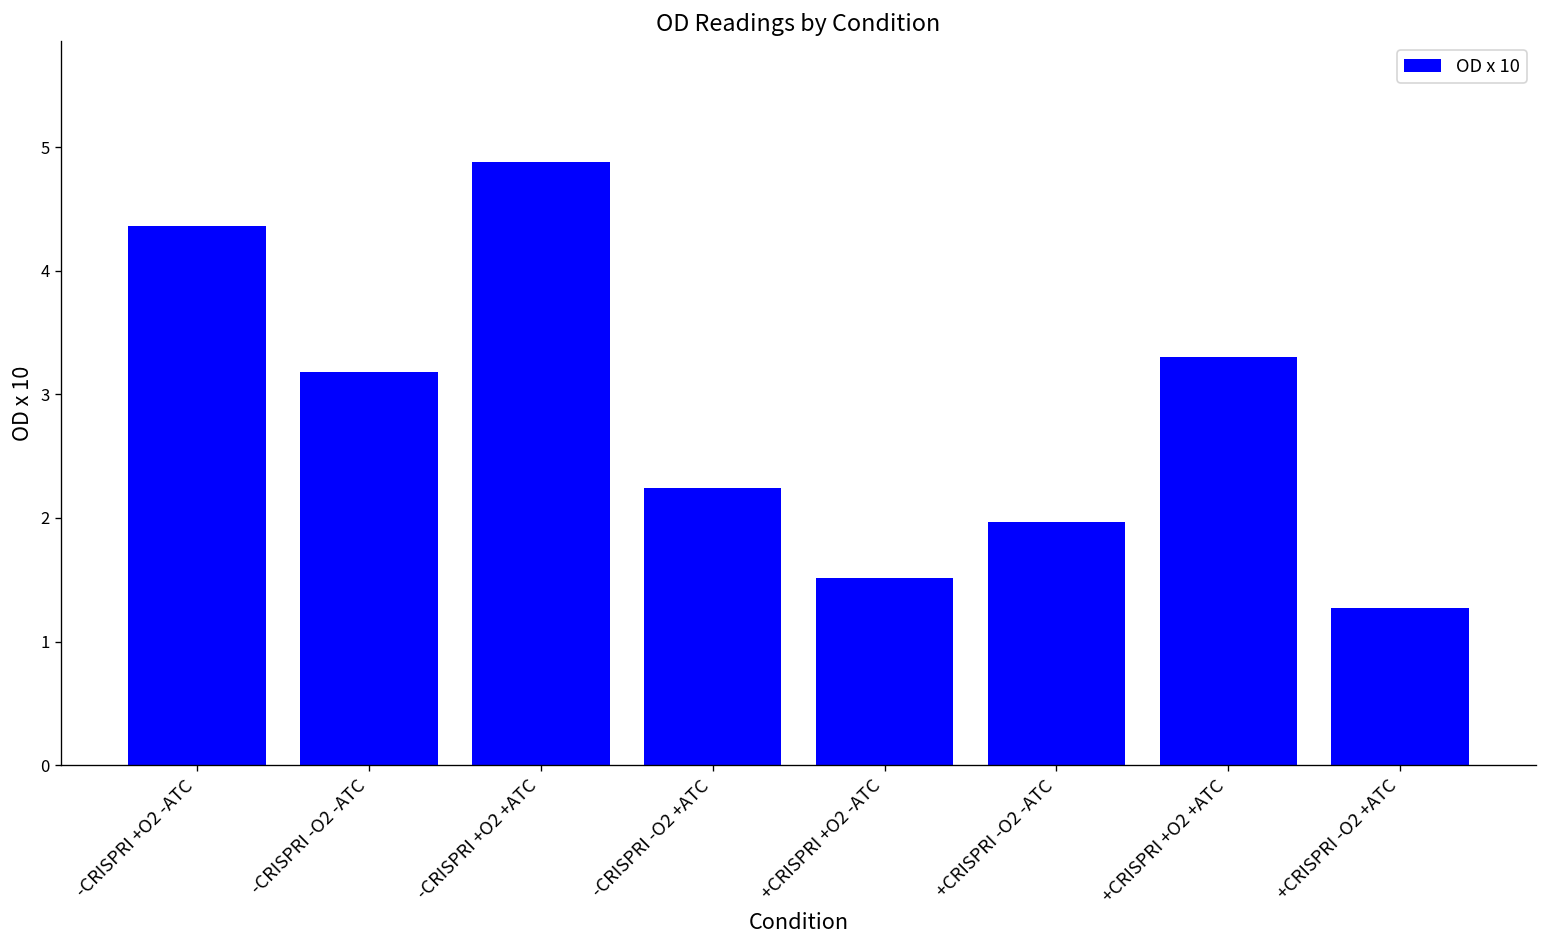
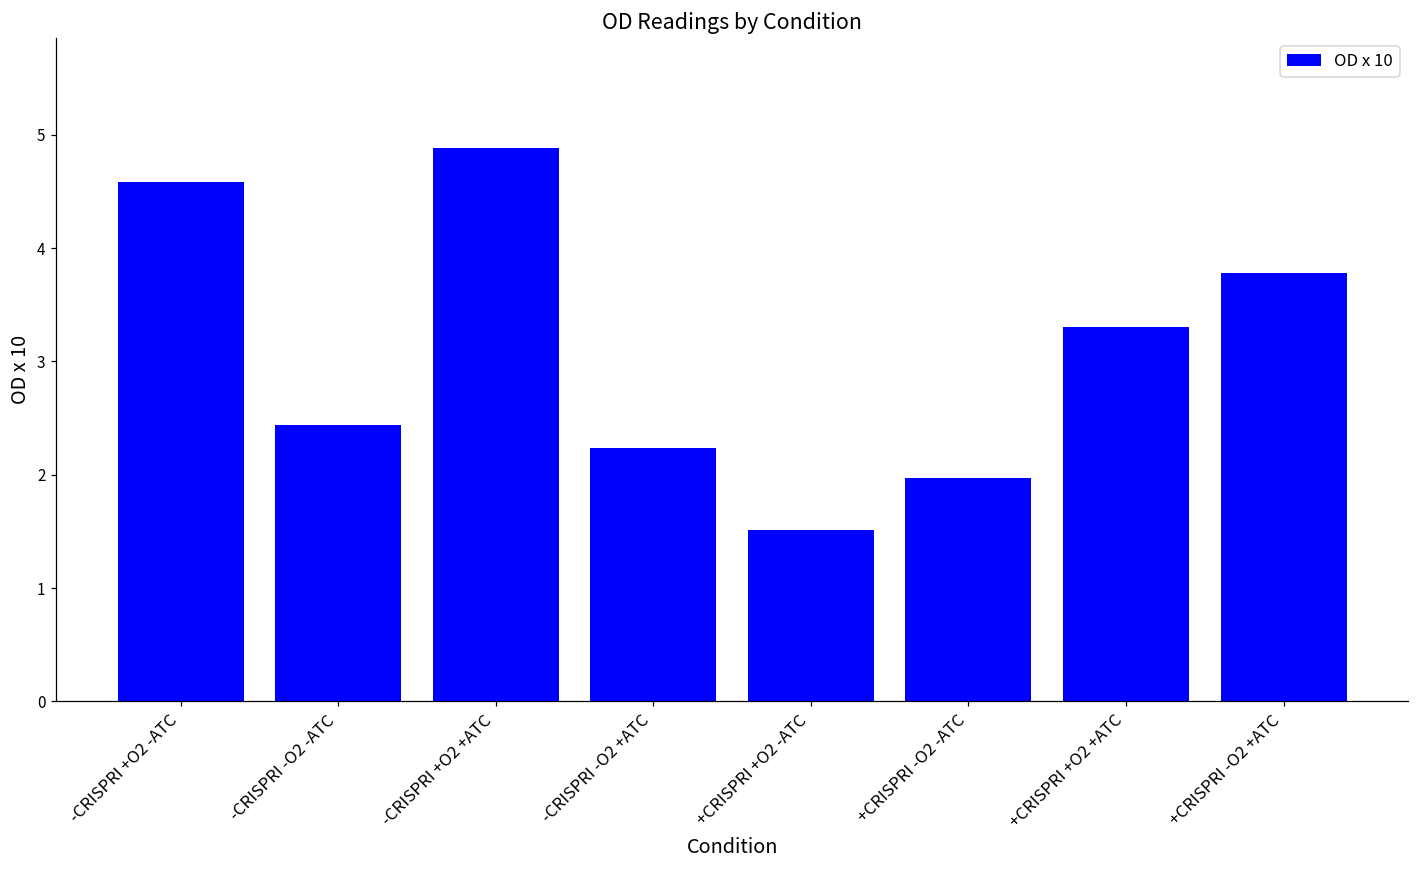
-CRISPRI +O2 -ATC: 4.36 -> 4.58
-CRISPRI -O2 -ATC: 3.18 -> 2.44
+CRISPRI -O2 +ATC: 1.27 -> 3.78
